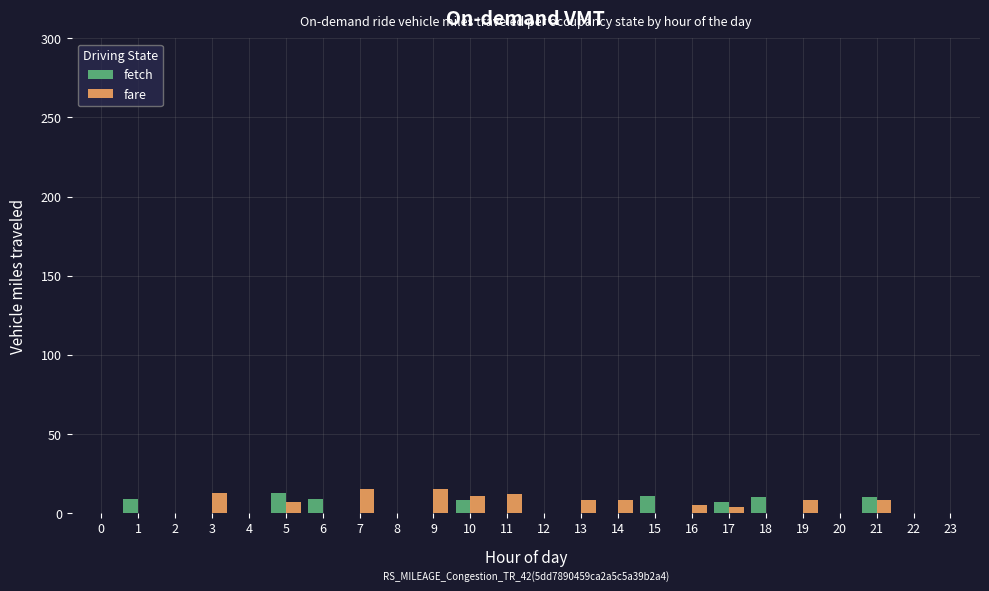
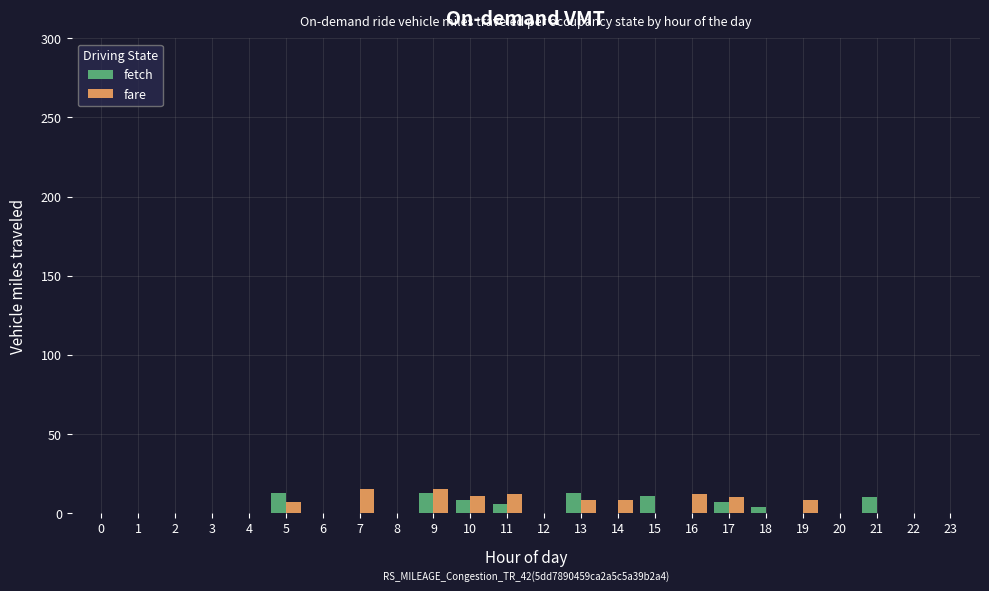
fetch, 1: 9 -> 0
fare, 3: 13 -> 0
fetch, 6: 9 -> 0
fetch, 9: 0 -> 13
fetch, 11: 0 -> 6
fetch, 13: 0 -> 13
fare, 16: 5 -> 12
fare, 17: 4 -> 10
fetch, 18: 10 -> 4
fare, 21: 8 -> 0
